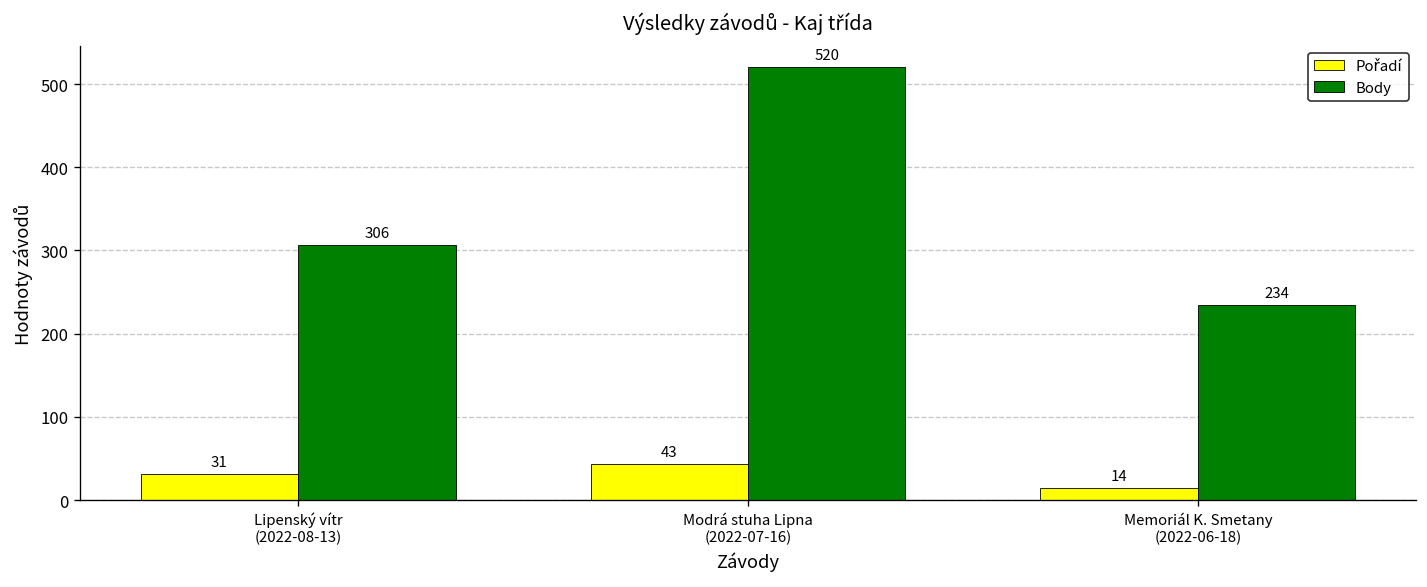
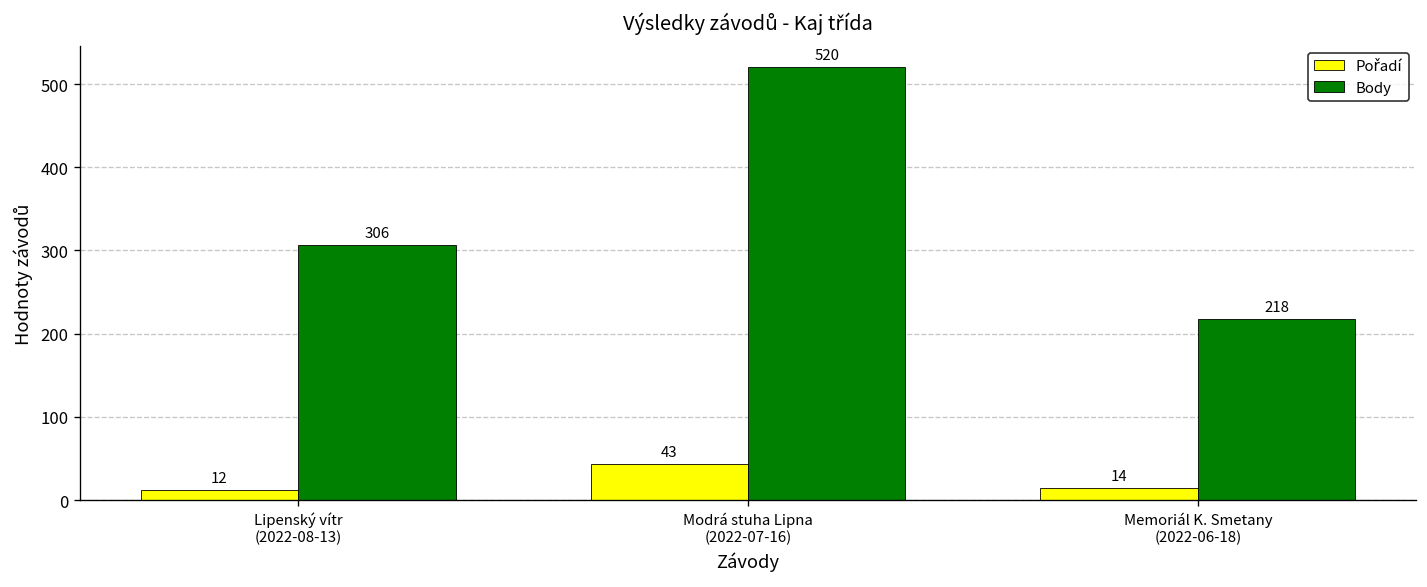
Pořadí, Lipenský vítr (2022-08-13): 31 -> 12
Body, Memoriál K. Smetany (2022-06-18): 234 -> 218
